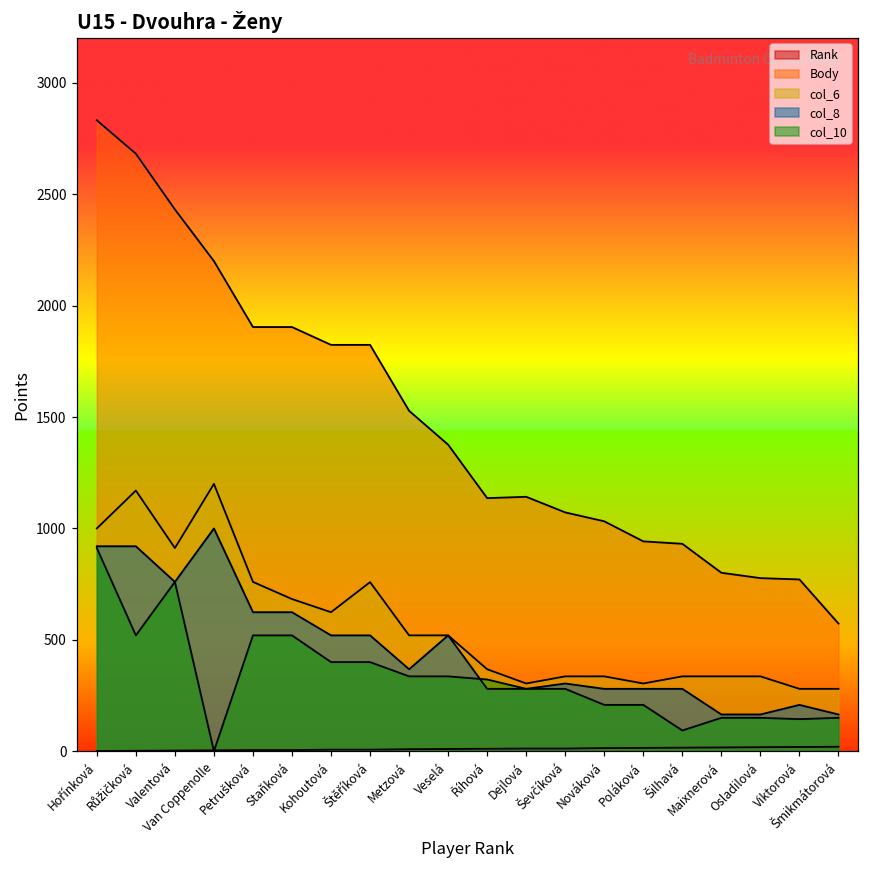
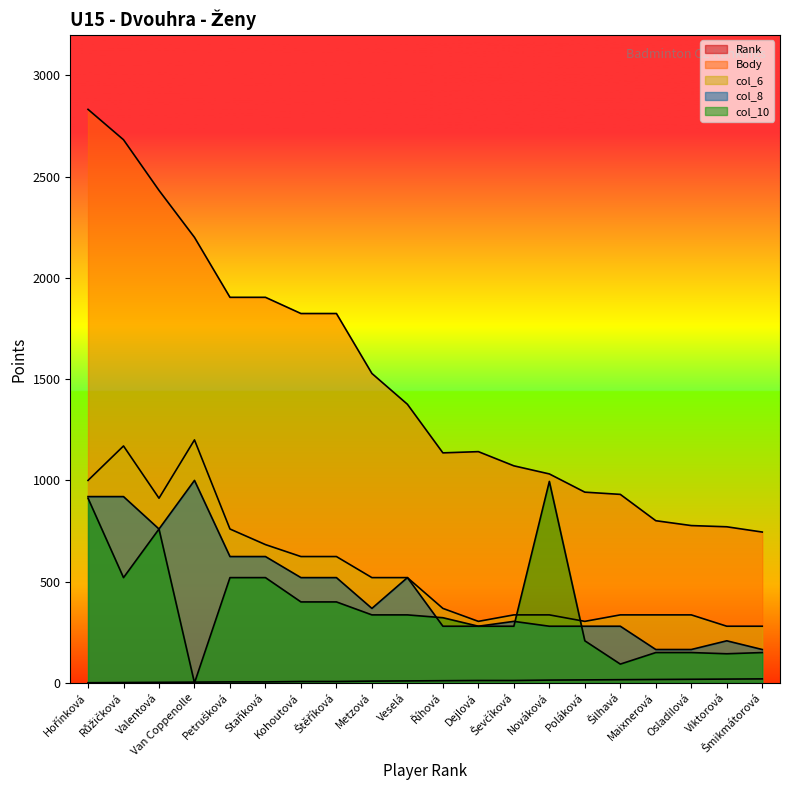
col_6, Štěříková: 760 -> 620
col_10, Nováková: 210 -> 1000
Body, Šmikmátorová: 570 -> 750
